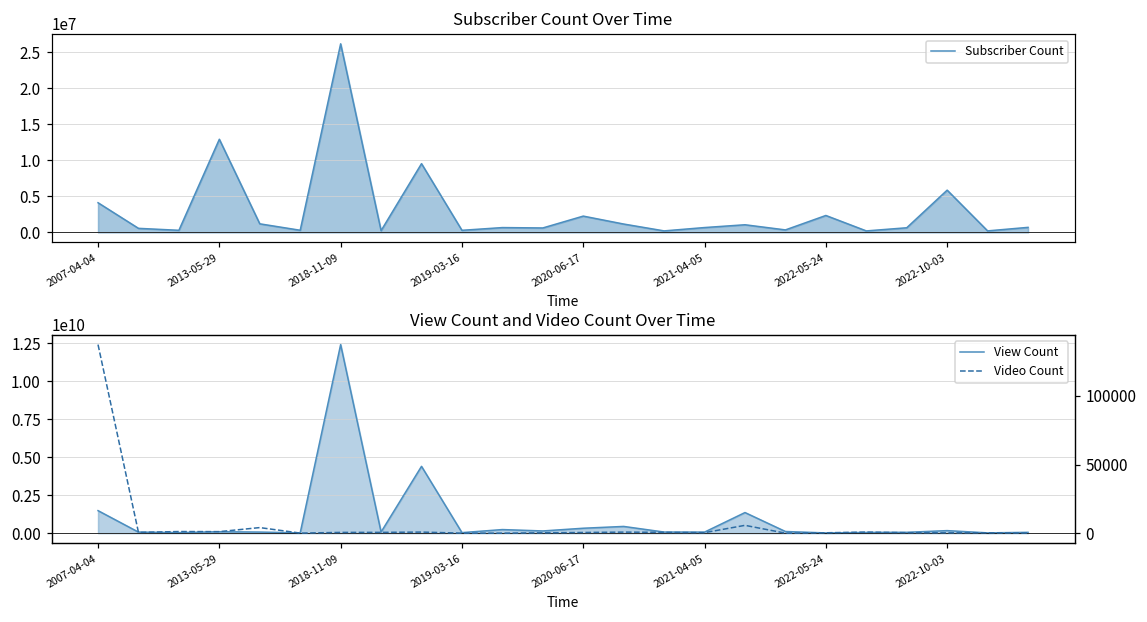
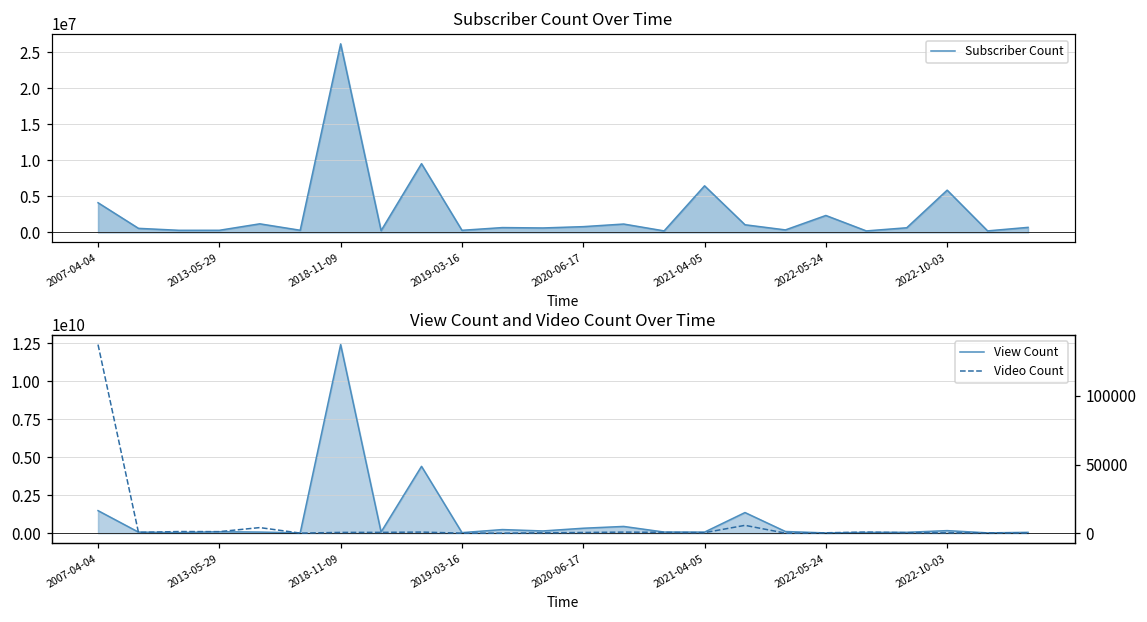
Subscriber Count Over Time, 2013-05-29: 13000000 -> 0
Subscriber Count Over Time, 2020-06-17: 2000000 -> 1000000
Subscriber Count Over Time, 2021-04-05: 1000000 -> 6000000
